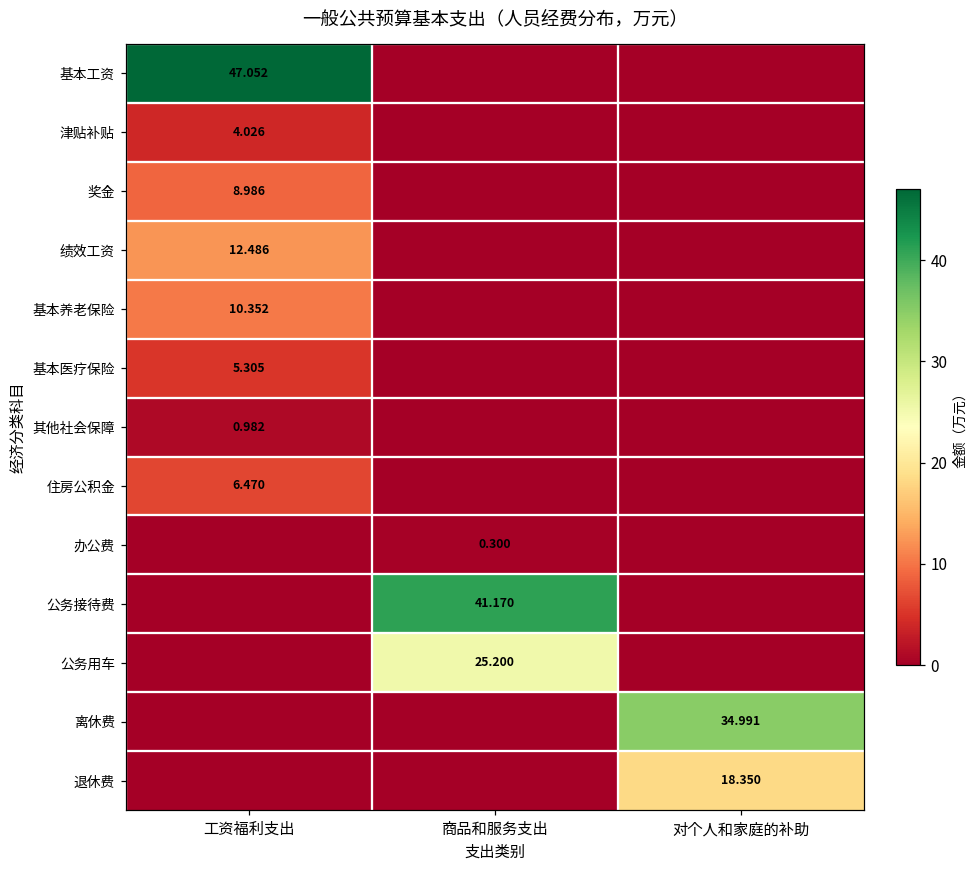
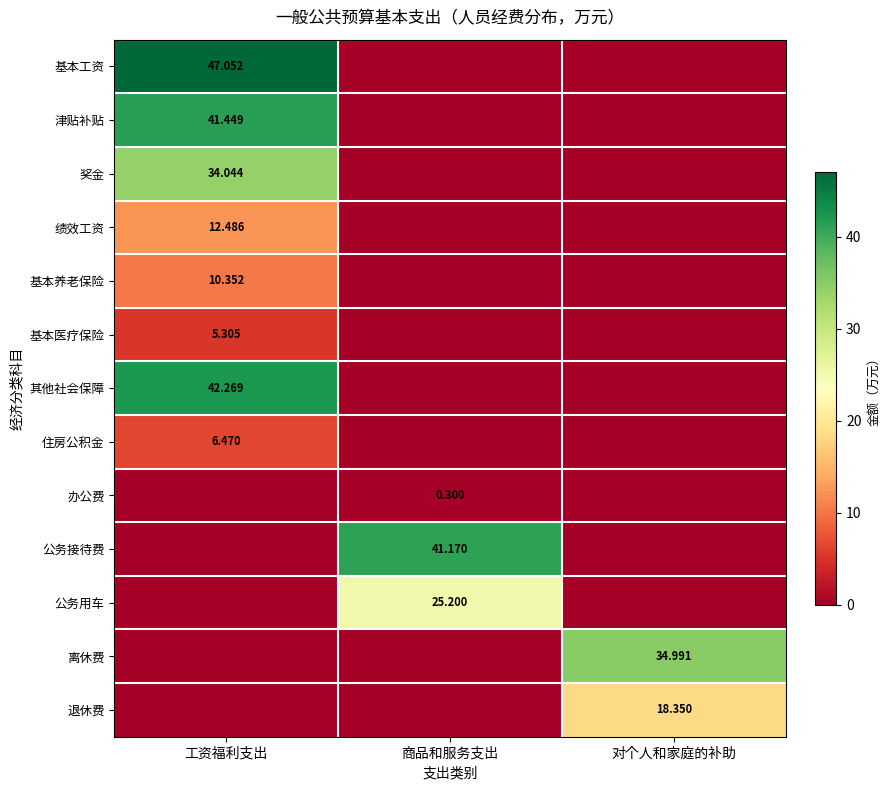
津贴补贴, 工资福利支出: 4.026 -> 41.449
奖金, 工资福利支出: 8.986 -> 34.044
其他社会保障, 工资福利支出: 0.982 -> 42.269
